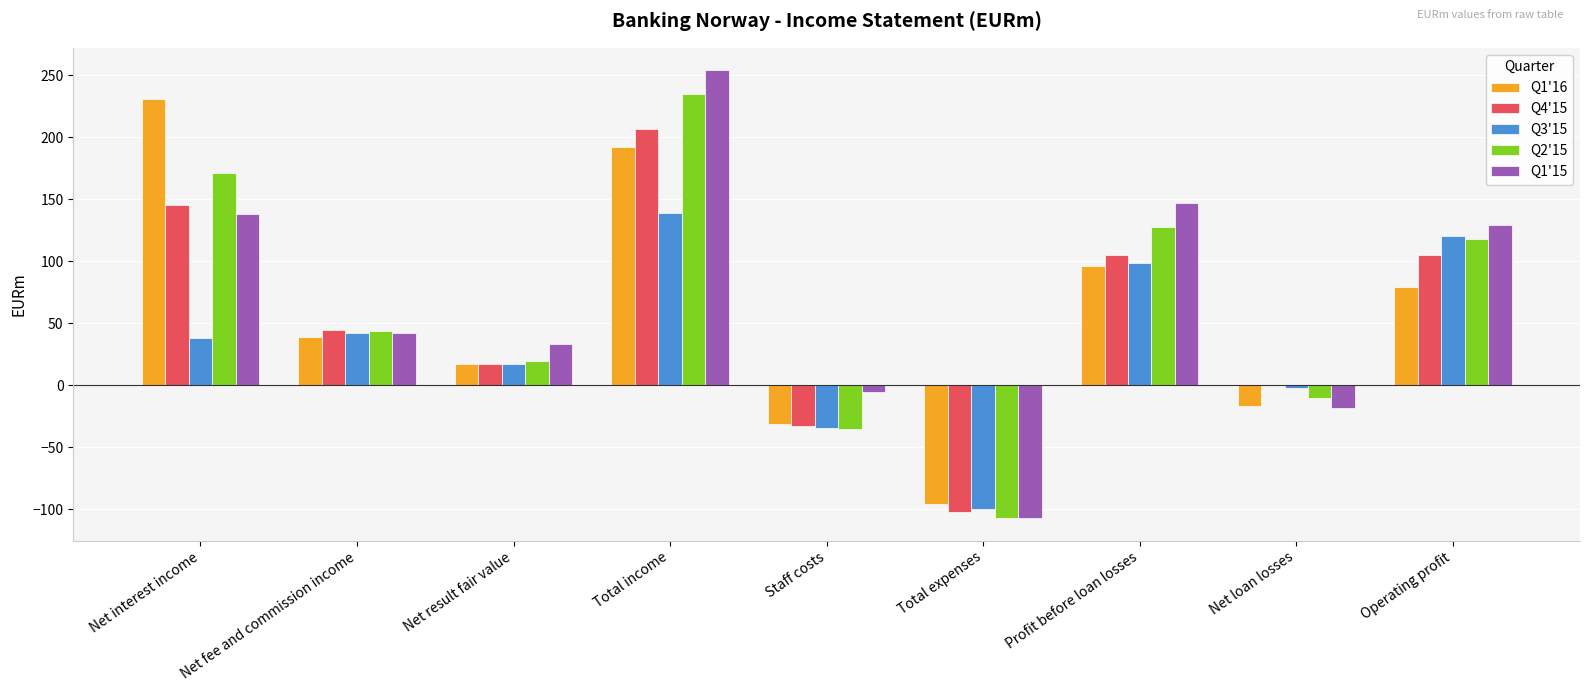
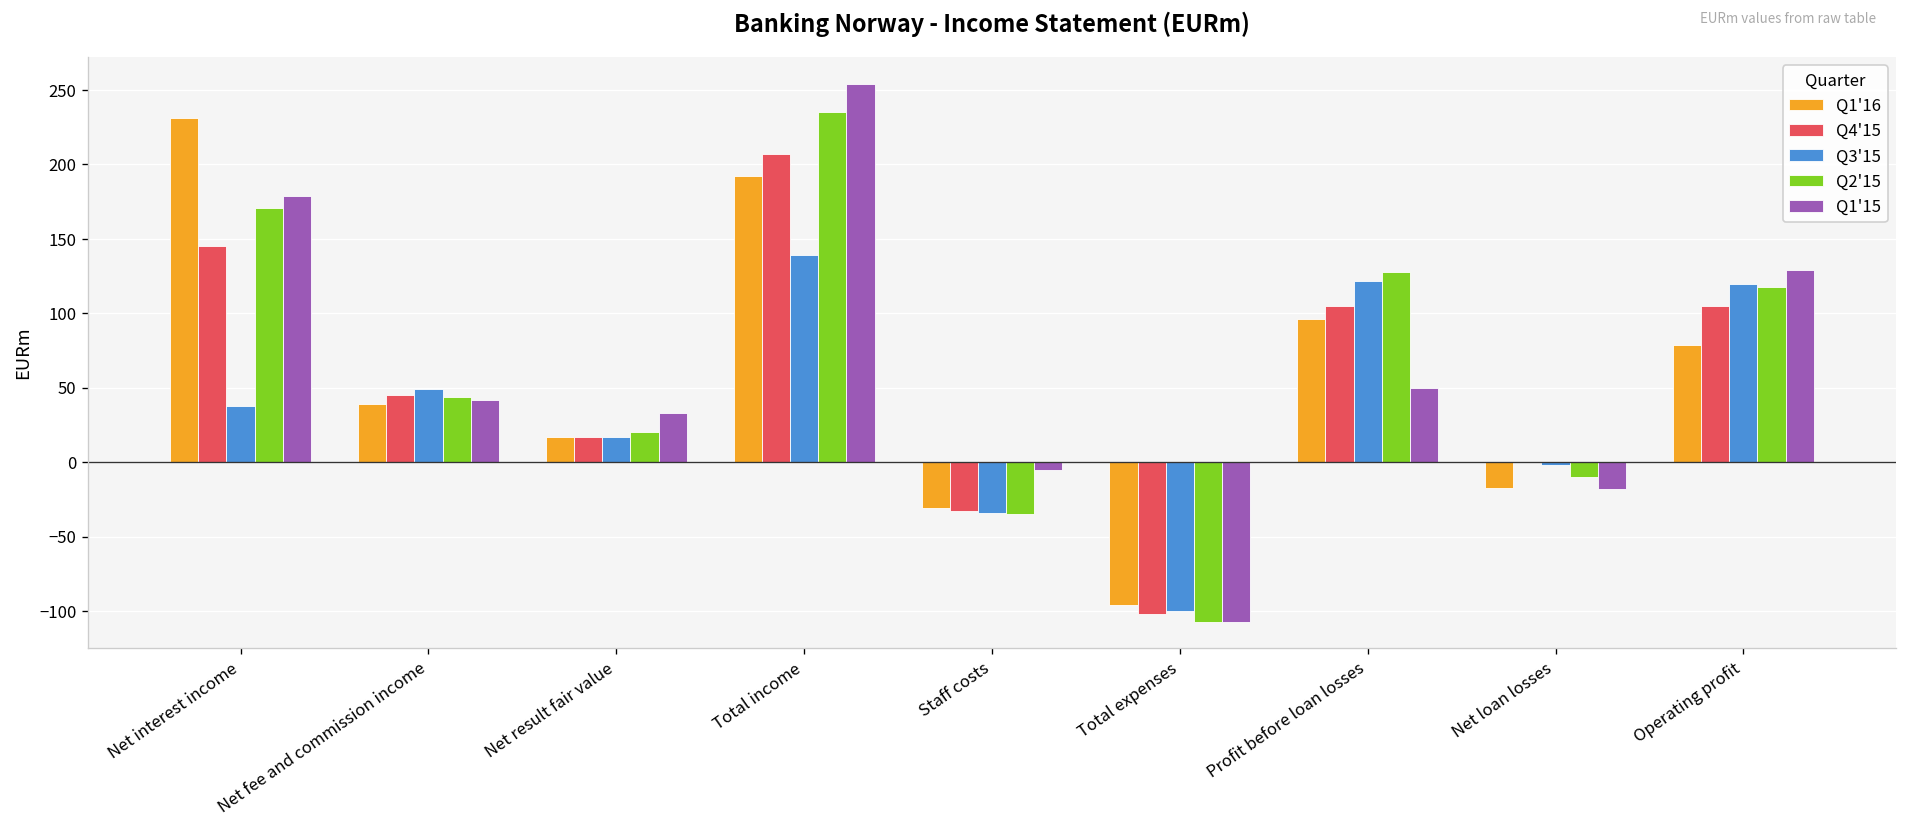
Q1'15, Net interest income: 138 -> 179
Q3'15, Net fee and commission income: 42 -> 49
Q3'15, Profit before loan losses: 99 -> 122
Q1'15, Profit before loan losses: 147 -> 50
